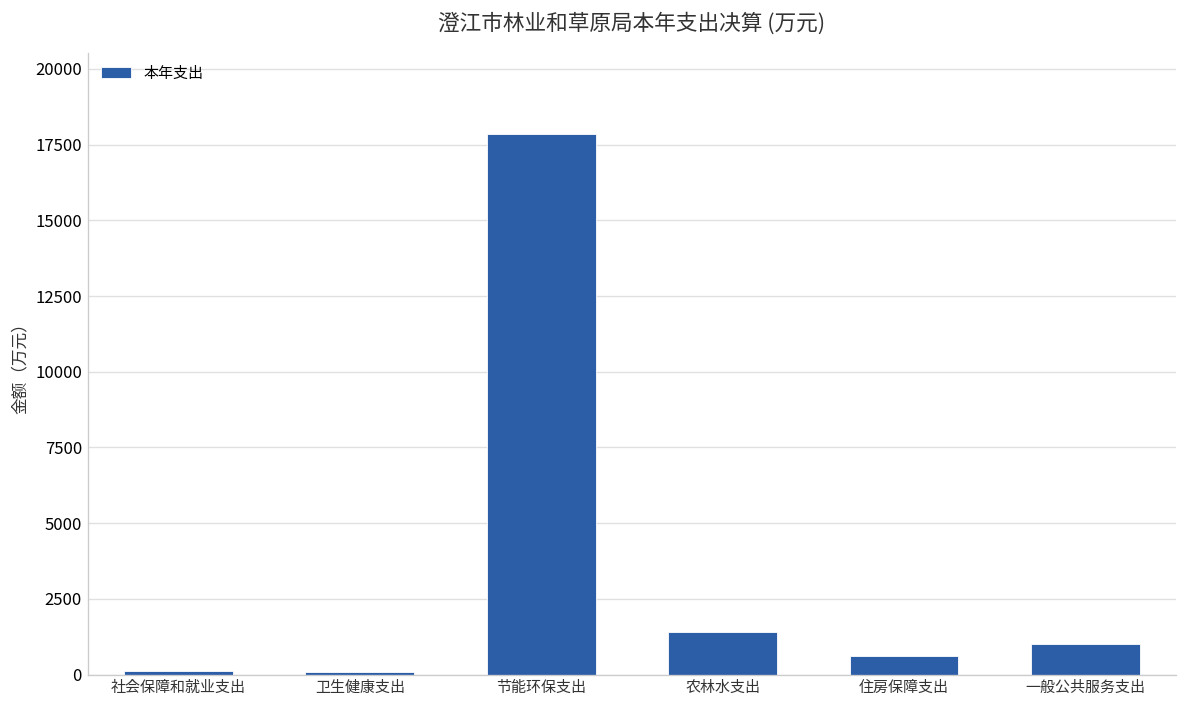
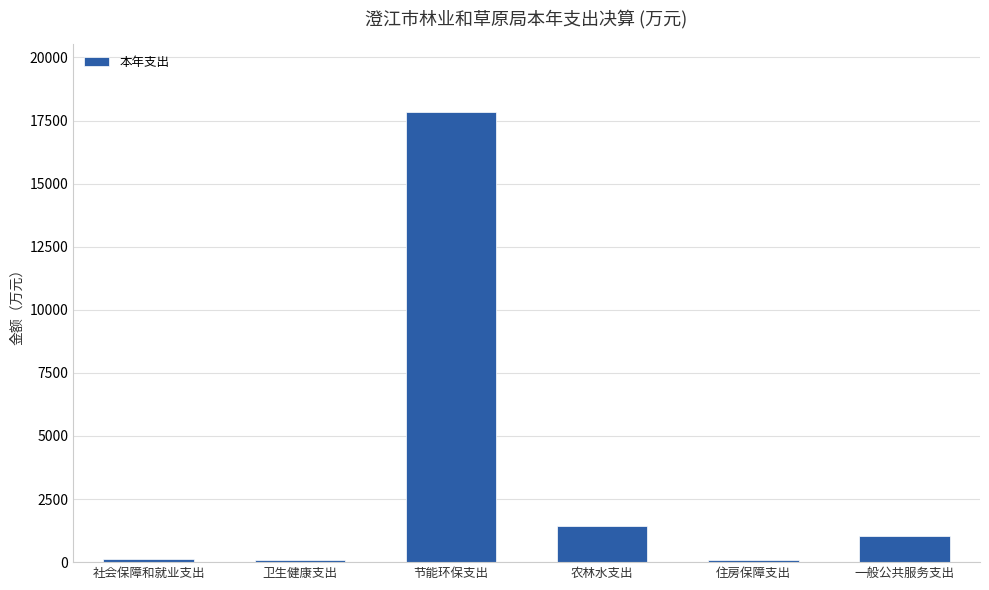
住房保障支出: 600 -> 100
